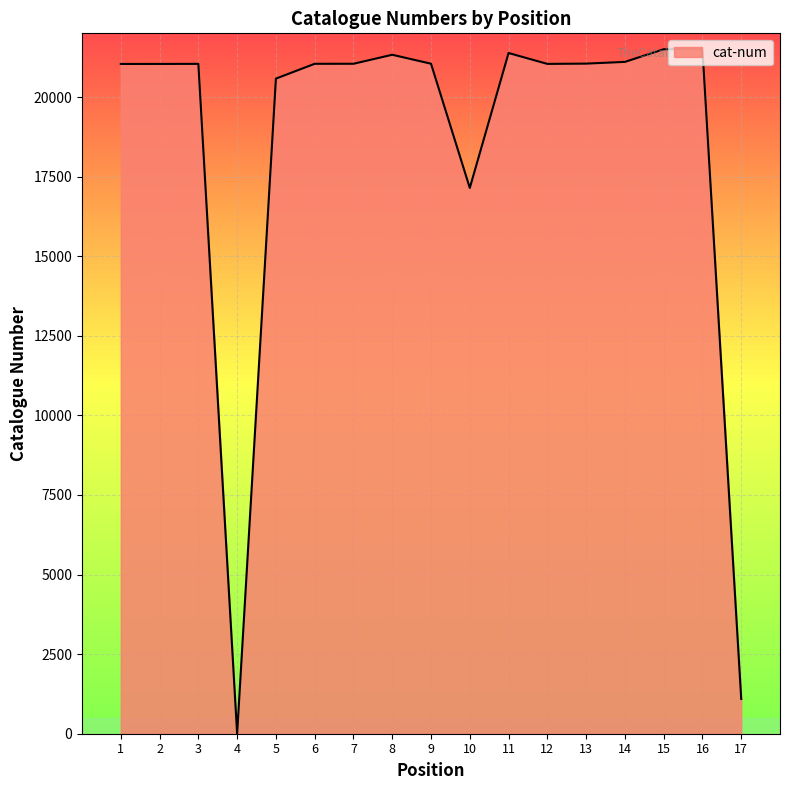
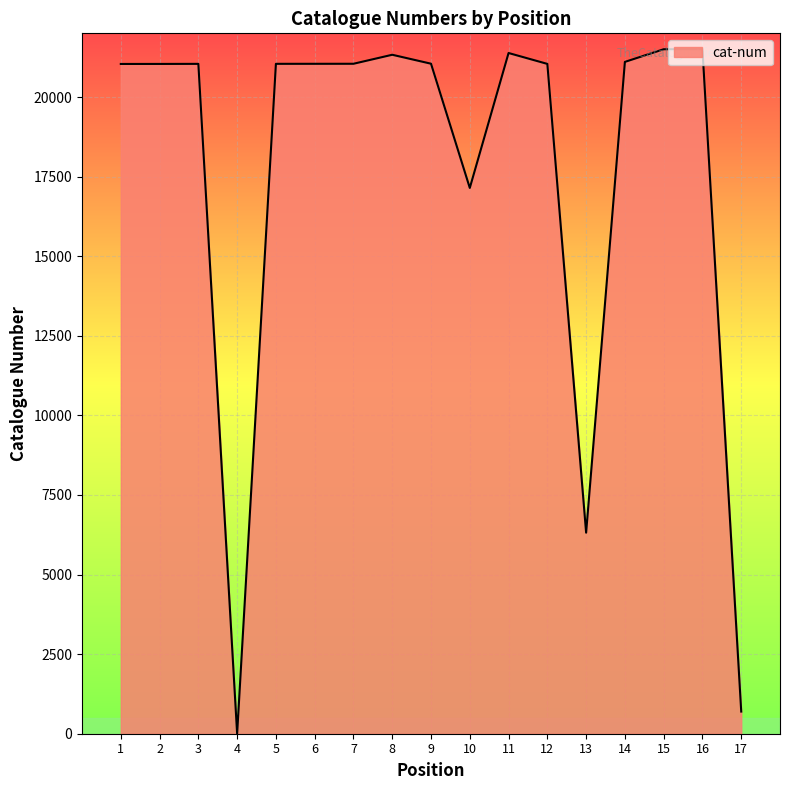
5: 20600 -> 21000
13: 21000 -> 6300
17: 1100 -> 700
